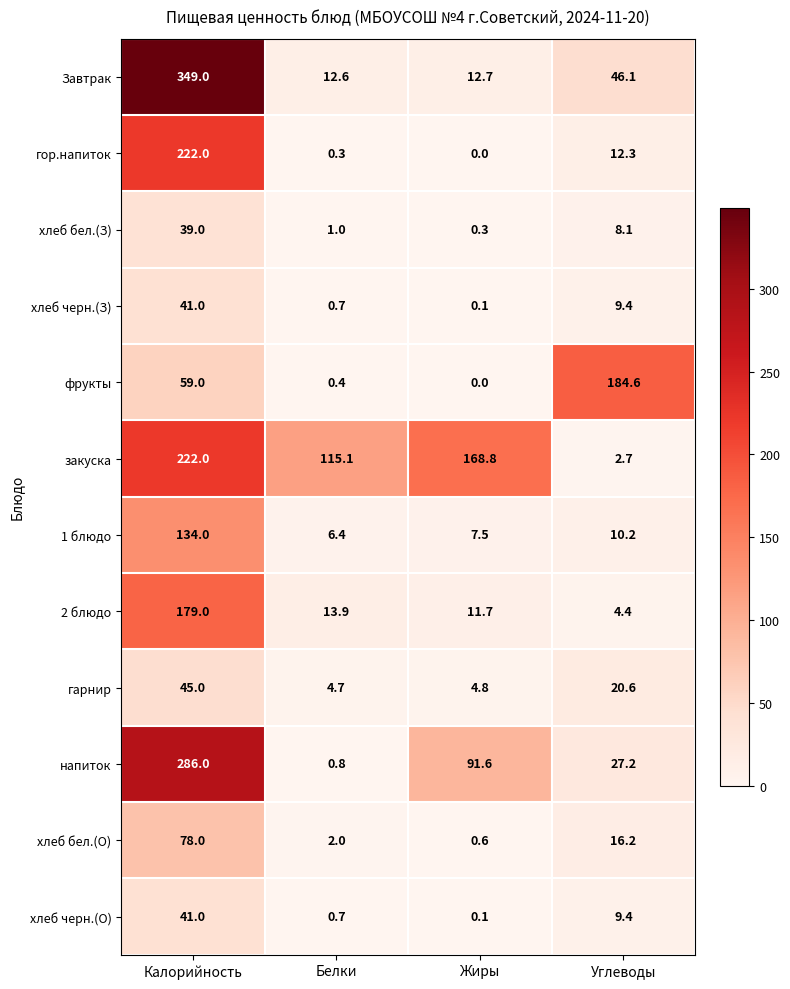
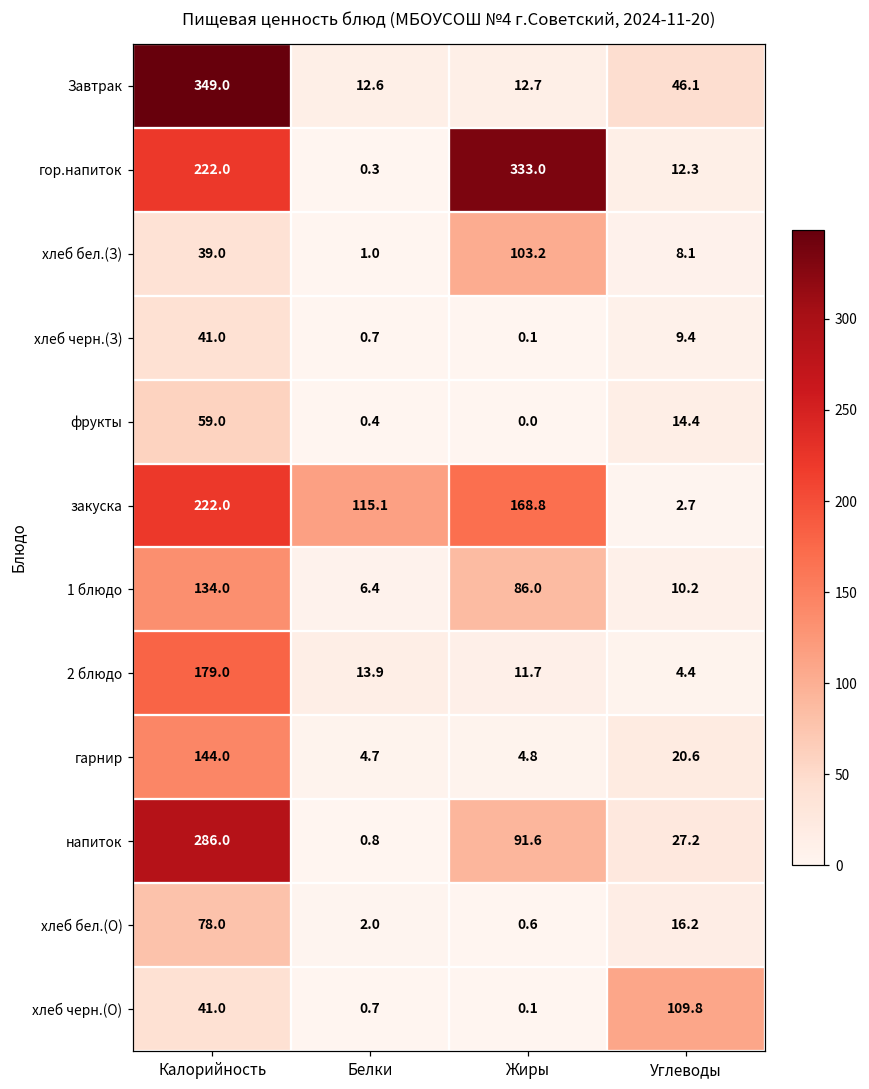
гор.напиток, Жиры: 0.0 -> 333.0
хлеб бел.(З), Жиры: 0.3 -> 103.2
фрукты, Углеводы: 184.6 -> 14.4
1 блюдо, Жиры: 7.5 -> 86.0
гарнир, Калорийность: 45.0 -> 144.0
хлеб черн.(О), Углеводы: 9.4 -> 109.8
